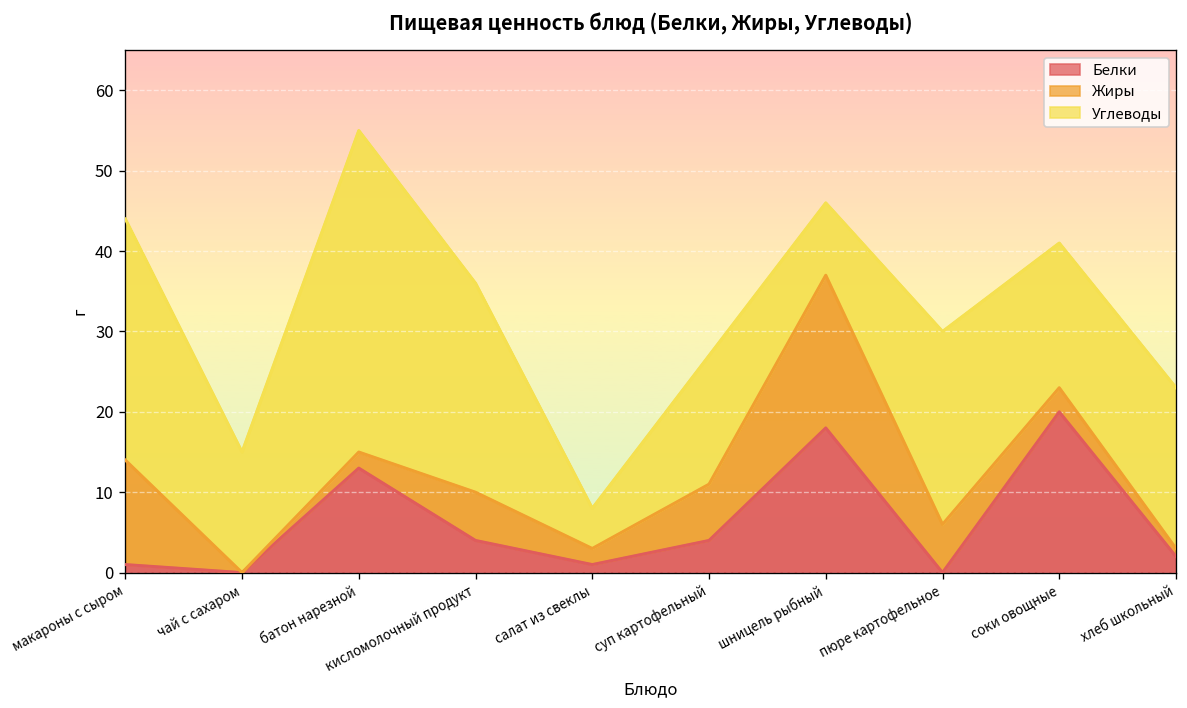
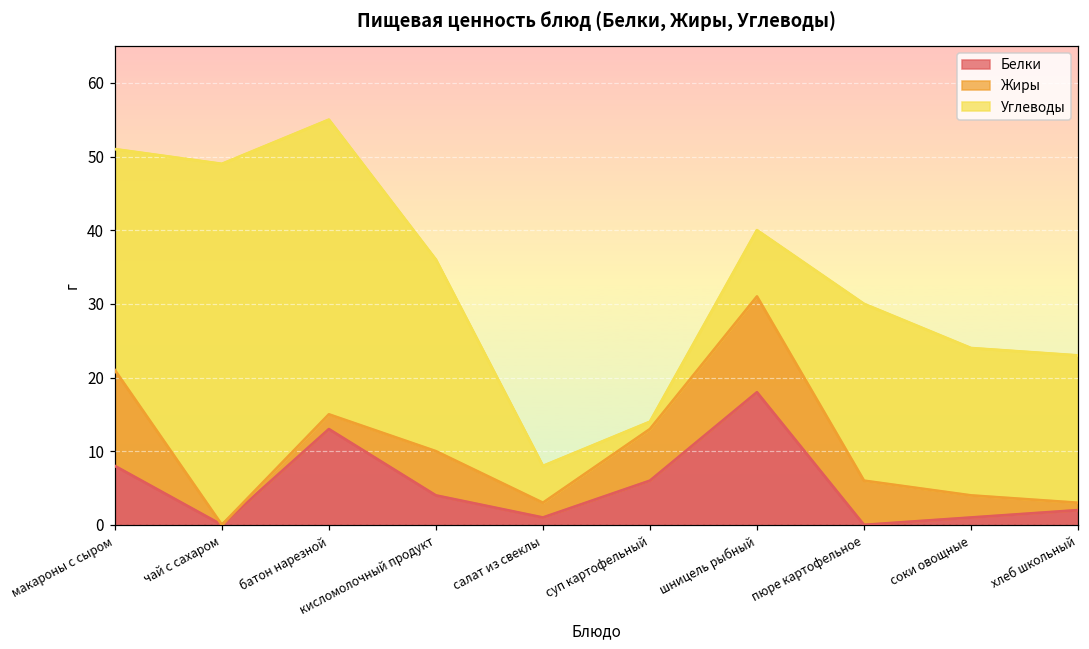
Белки, макароны с сыром: 1 -> 8
Углеводы, чай с сахаром: 15 -> 49
Белки, суп картофельный: 4 -> 6
Углеводы, суп картофельный: 16 -> 1
Жиры, шницель рыбный: 19 -> 13
Белки, соки овощные: 20 -> 1
Углеводы, соки овощные: 18 -> 20
